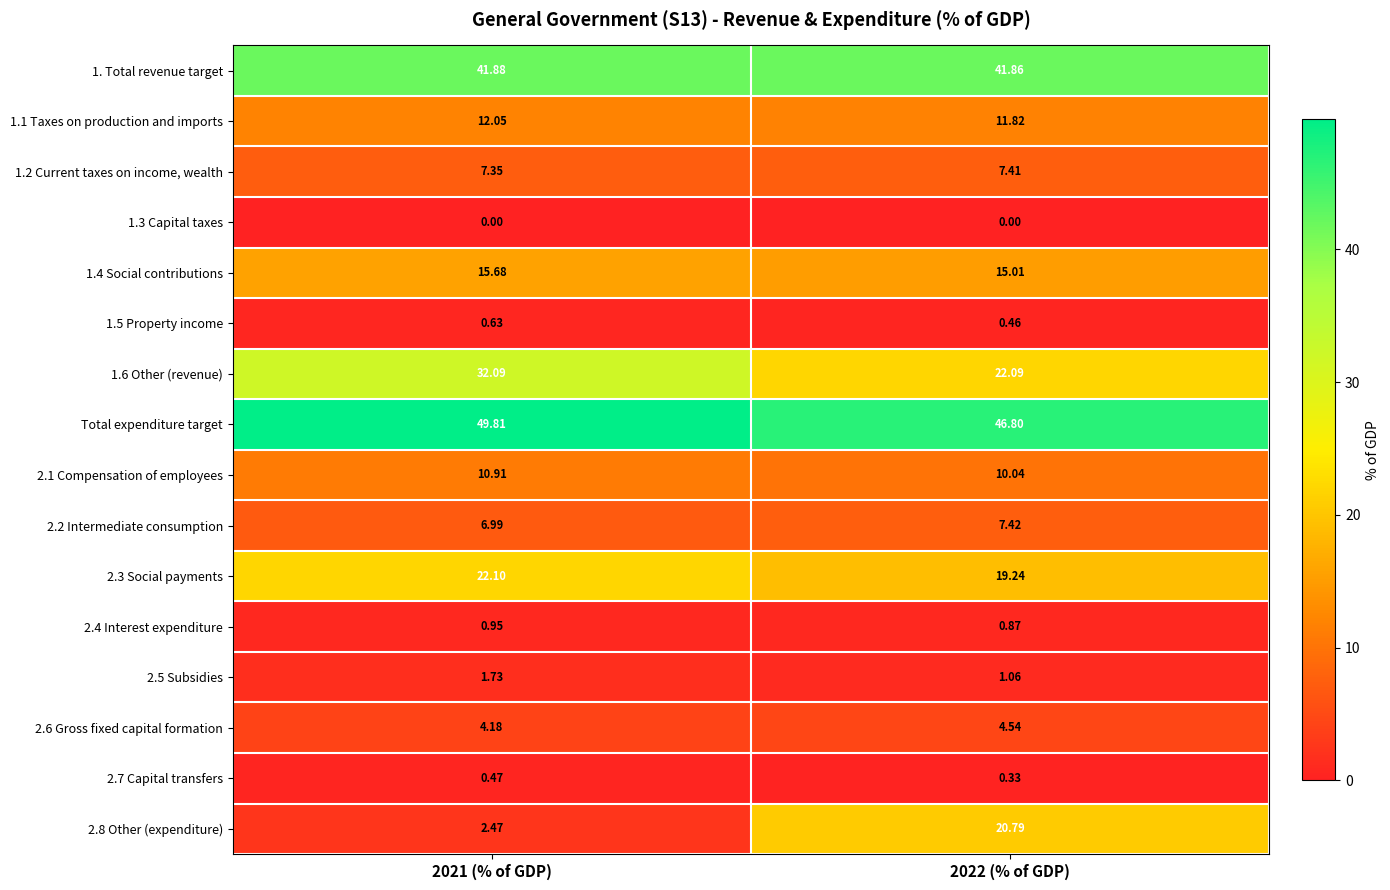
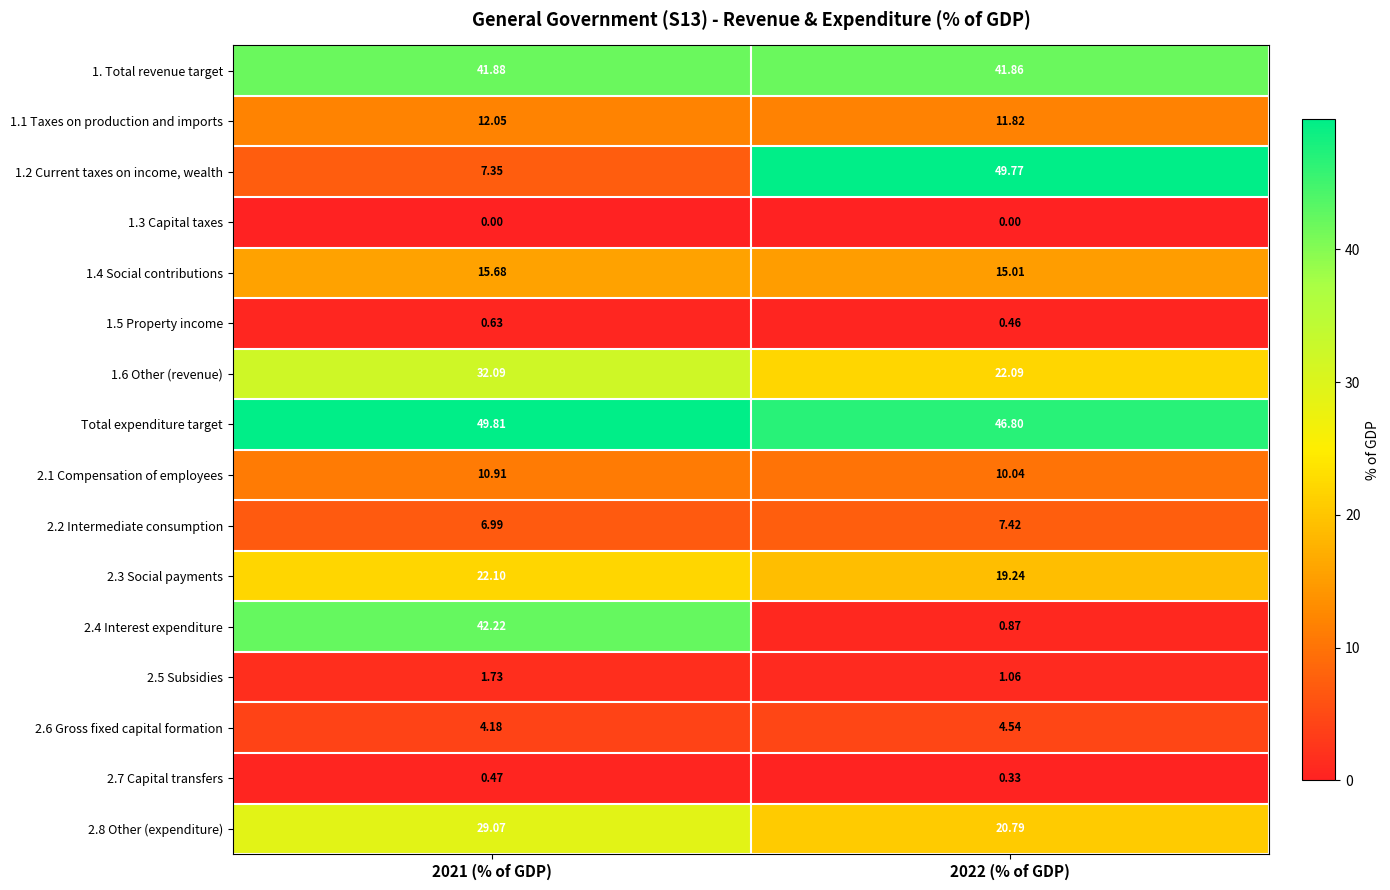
1.2 Current taxes on income, wealth, 2022 (% of GDP): 7.41 -> 49.77
2.4 Interest expenditure, 2021 (% of GDP): 0.95 -> 42.22
2.8 Other (expenditure), 2021 (% of GDP): 2.47 -> 29.07
